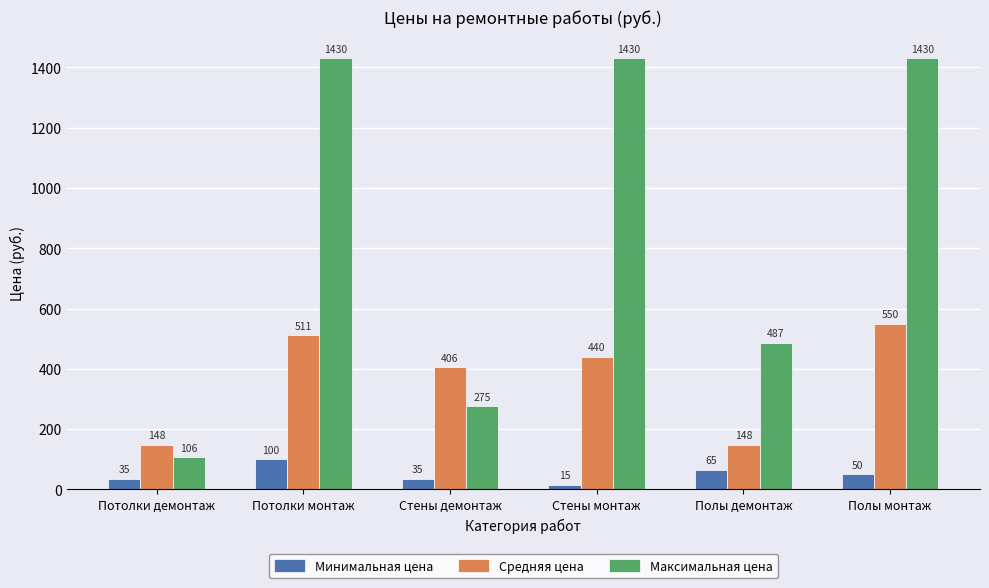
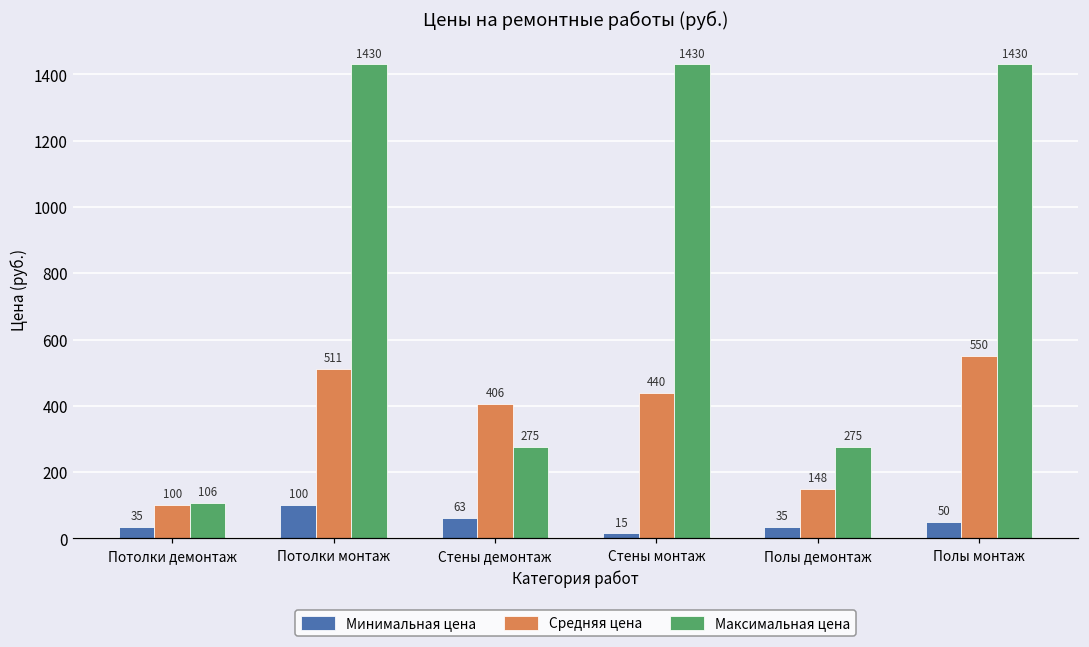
Средняя цена, Потолки демонтаж: 148 -> 100
Минимальная цена, Стены демонтаж: 35 -> 63
Минимальная цена, Полы демонтаж: 65 -> 35
Максимальная цена, Полы демонтаж: 487 -> 275
